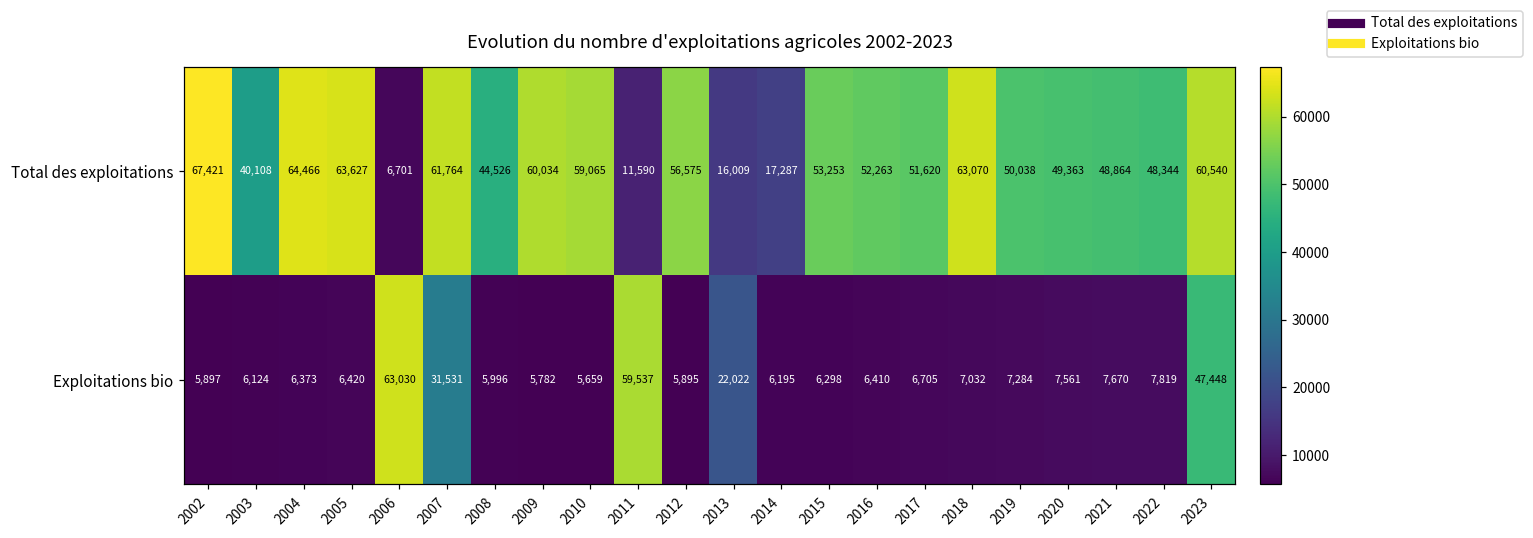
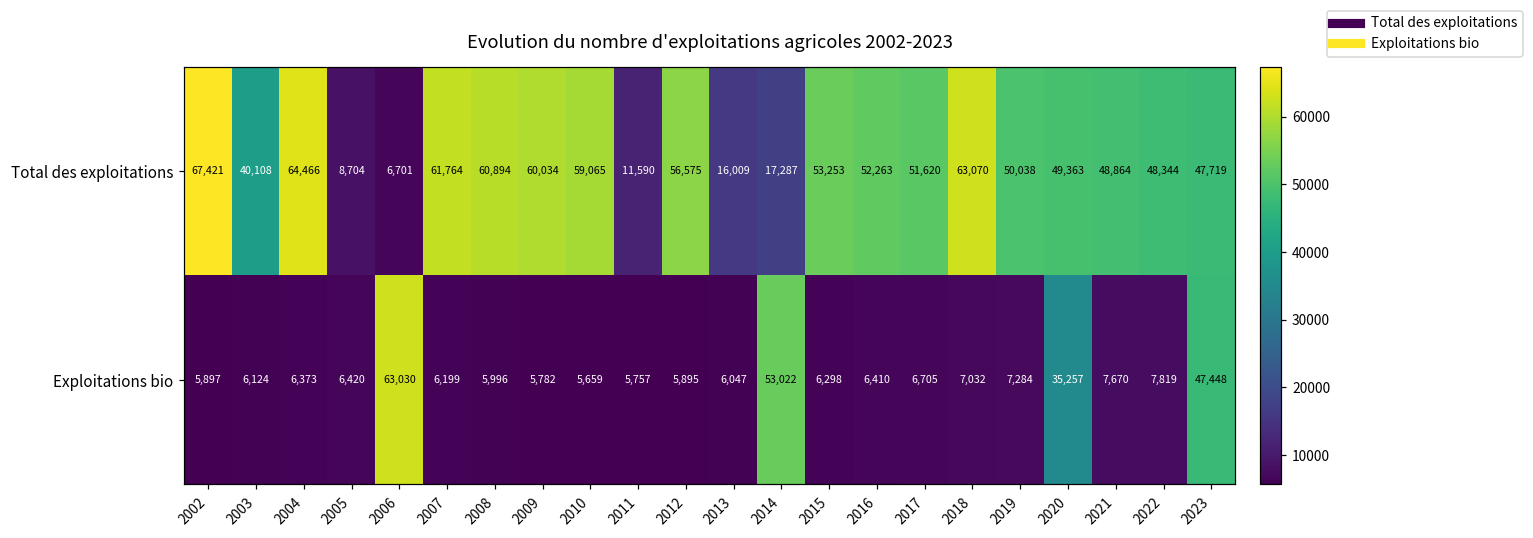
Total des exploitations, 2005: 63,627 -> 8,704
Total des exploitations, 2008: 44,526 -> 60,894
Total des exploitations, 2023: 60,540 -> 47,719
Exploitations bio, 2007: 31,531 -> 6,199
Exploitations bio, 2011: 59,537 -> 5,757
Exploitations bio, 2013: 22,022 -> 6,047
Exploitations bio, 2014: 6,195 -> 53,022
Exploitations bio, 2020: 7,561 -> 35,257
